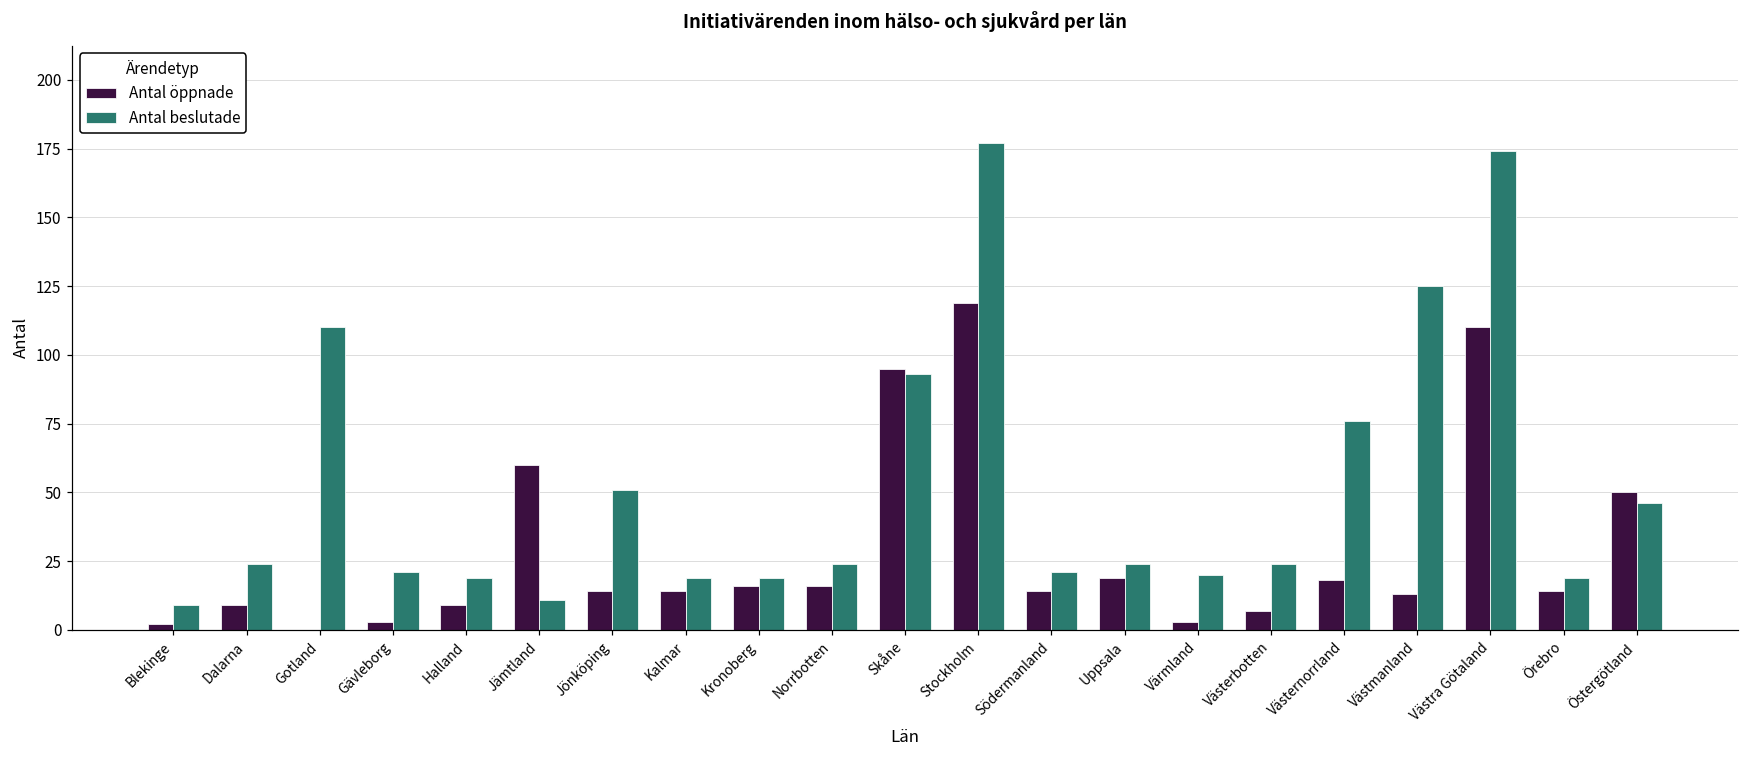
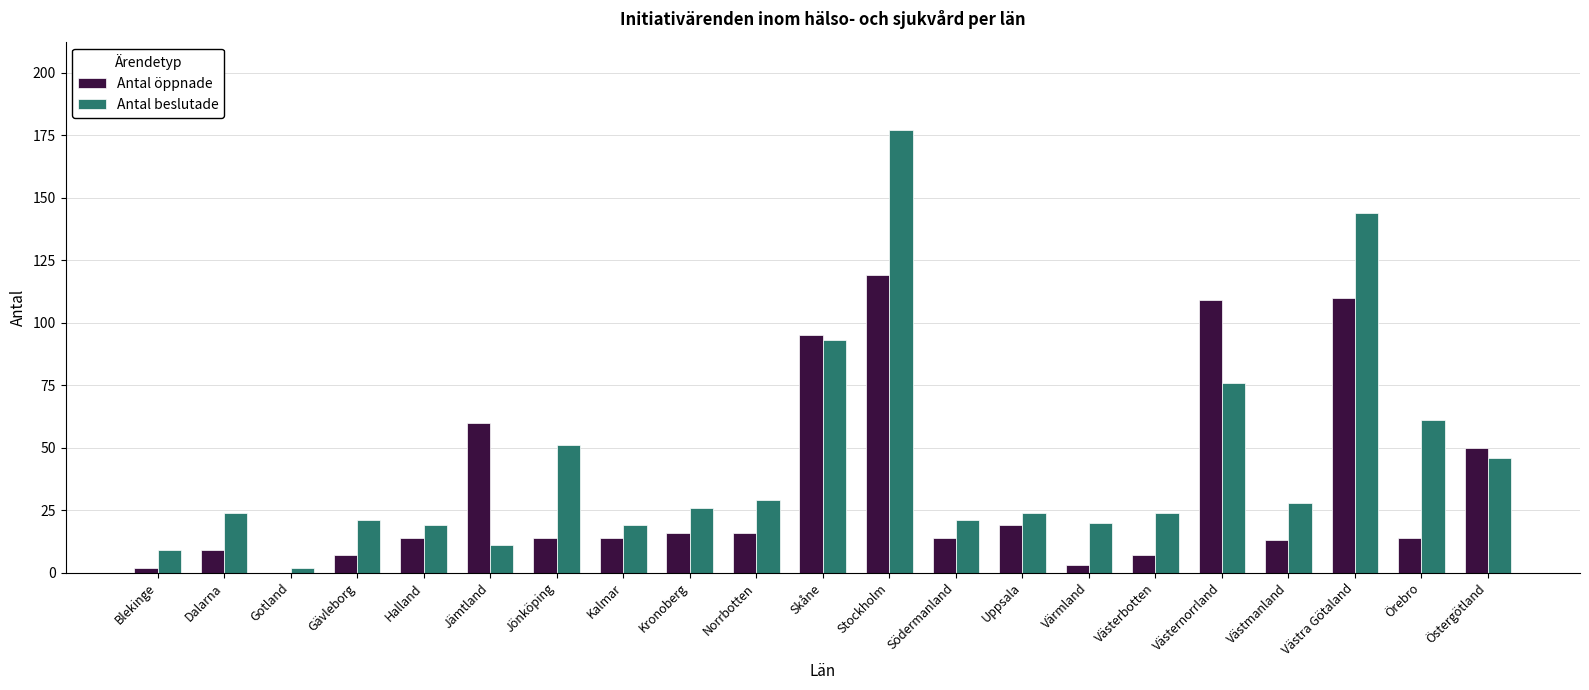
Antal beslutade, Gotland: 110 -> 2
Antal öppnade, Gävleborg: 3 -> 7
Antal öppnade, Halland: 9 -> 14
Antal beslutade, Kronoberg: 19 -> 26
Antal beslutade, Norrbotten: 24 -> 29
Antal öppnade, Västernorrland: 18 -> 109
Antal beslutade, Västmanland: 125 -> 28
Antal beslutade, Västra Götaland: 174 -> 144
Antal beslutade, Örebro: 19 -> 61
